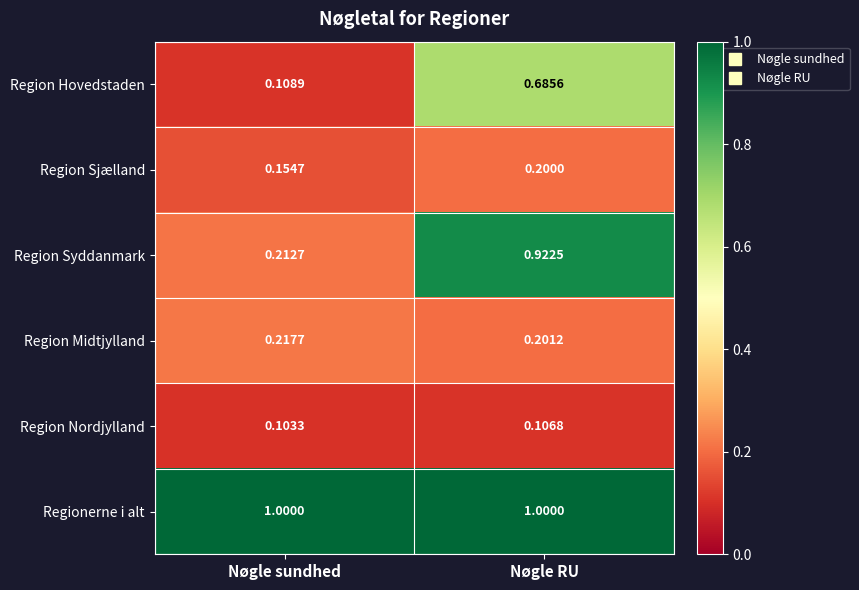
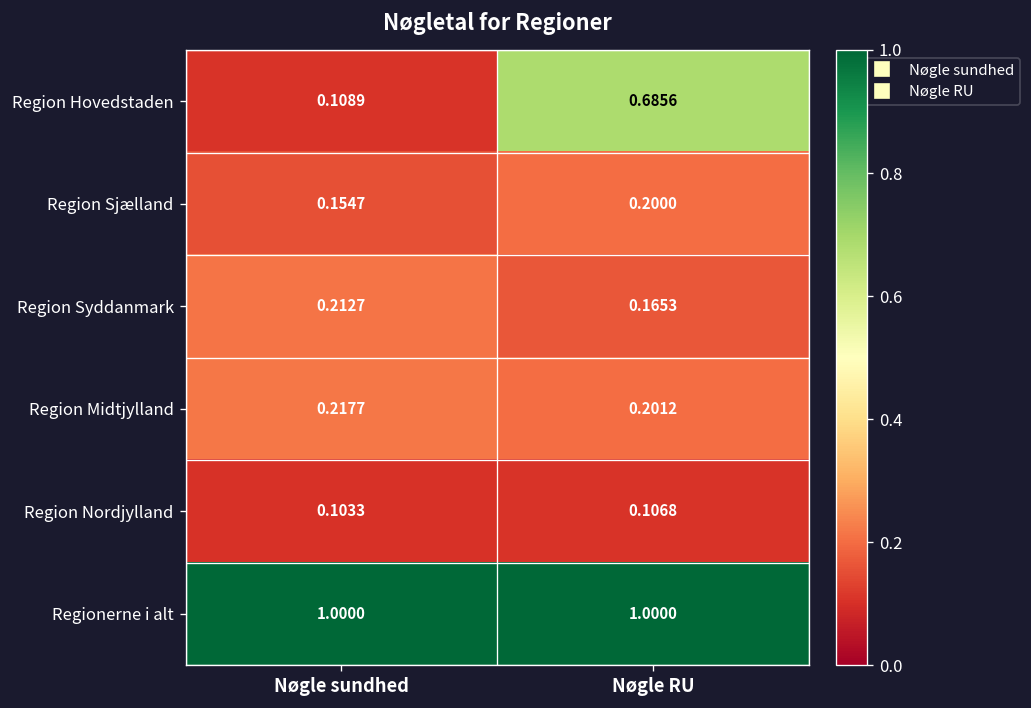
Region Syddanmark, Nøgle RU: 0.9225 -> 0.1653
